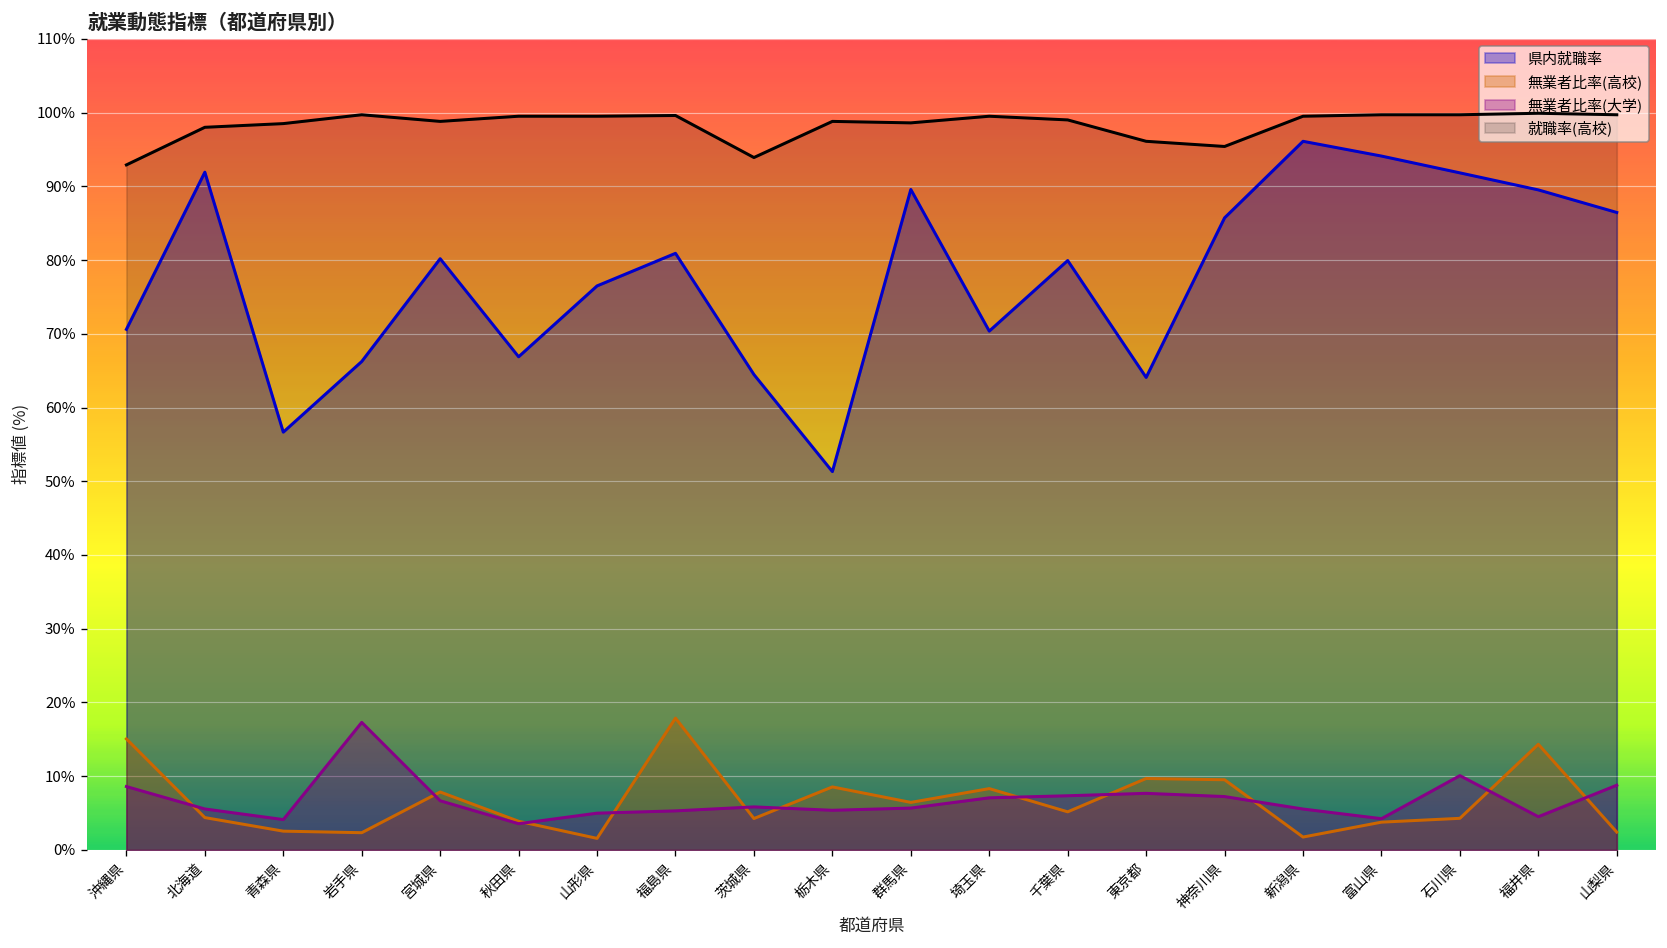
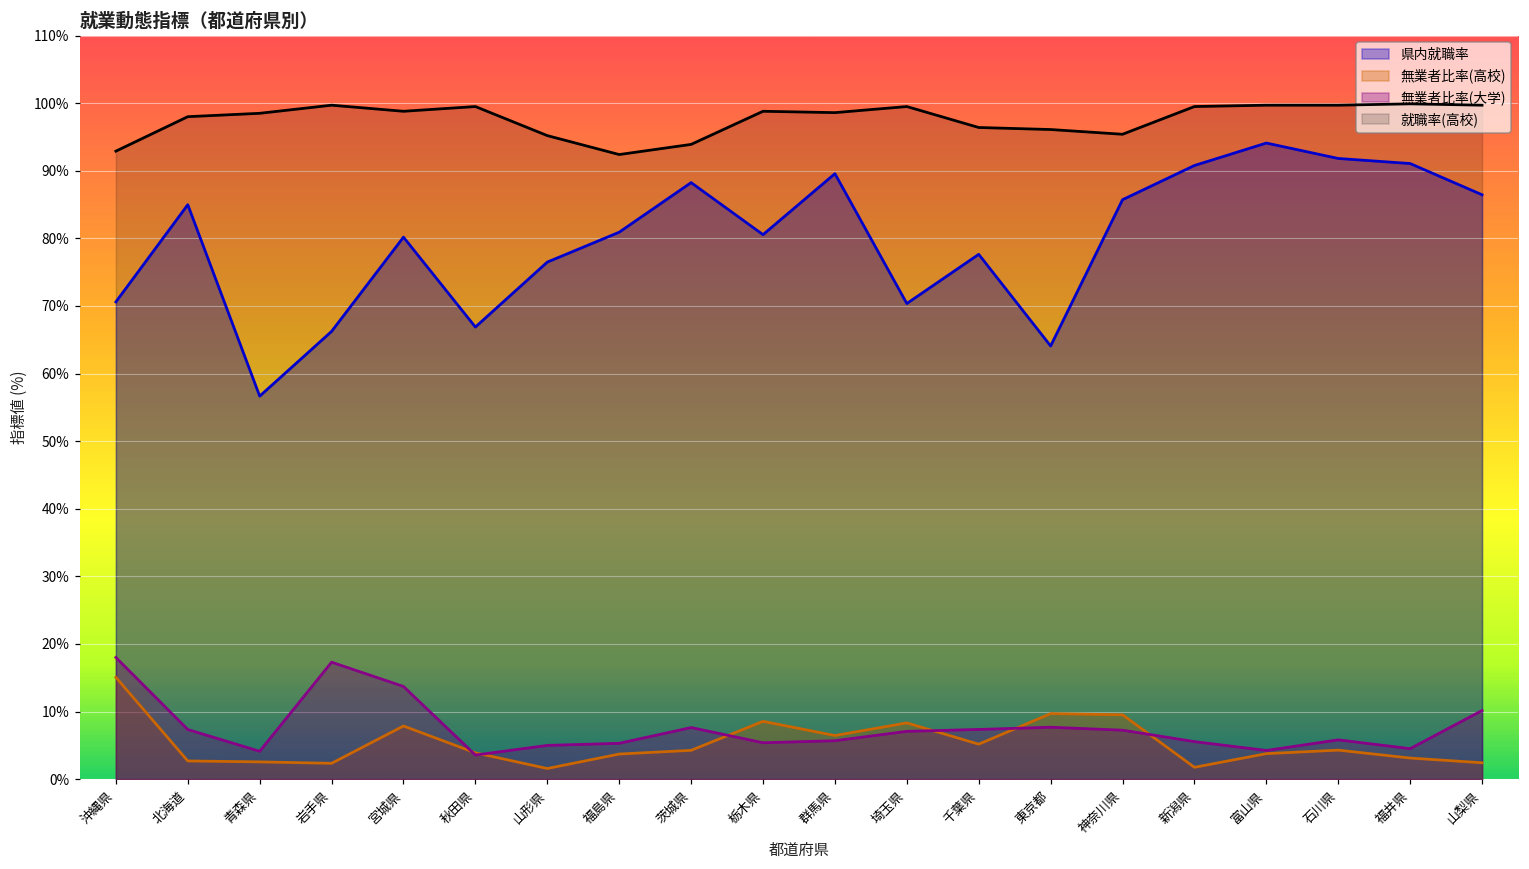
無業者比率(大学), 沖縄県: 9% -> 18%
県内就職率, 北海道: 92% -> 85%
無業者比率(高校), 北海道: 4% -> 3%
無業者比率(大学), 北海道: 6% -> 7%
無業者比率(大学), 宮城県: 7% -> 14%
就職率(高校), 山形県: 100% -> 95%
無業者比率(高校), 福島県: 18% -> 4%
就職率(高校), 福島県: 100% -> 92%
県内就職率, 茨城県: 64% -> 88%
無業者比率(大学), 茨城県: 6% -> 8%
県内就職率, 栃木県: 51% -> 81%
県内就職率, 千葉県: 80% -> 78%
就職率(高校), 千葉県: 99% -> 96%
県内就職率, 新潟県: 96% -> 91%
無業者比率(大学), 石川県: 10% -> 6%
県内就職率, 福井県: 90% -> 91%
無業者比率(高校), 福井県: 14% -> 3%
無業者比率(大学), 山梨県: 9% -> 10%
